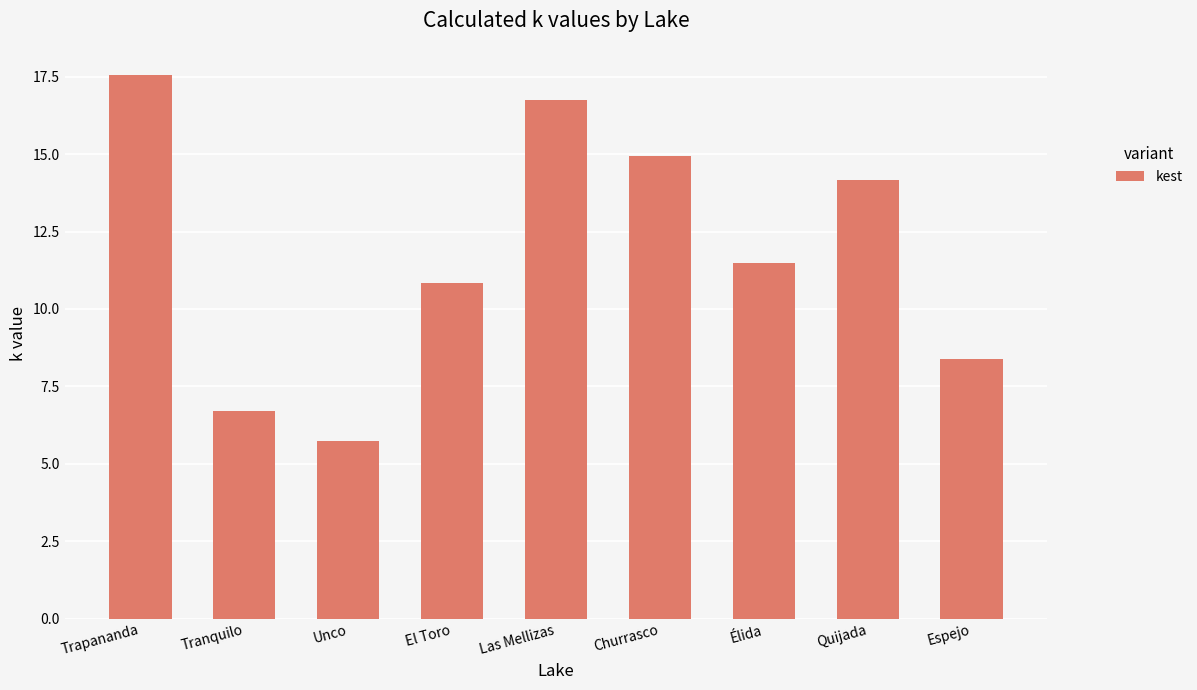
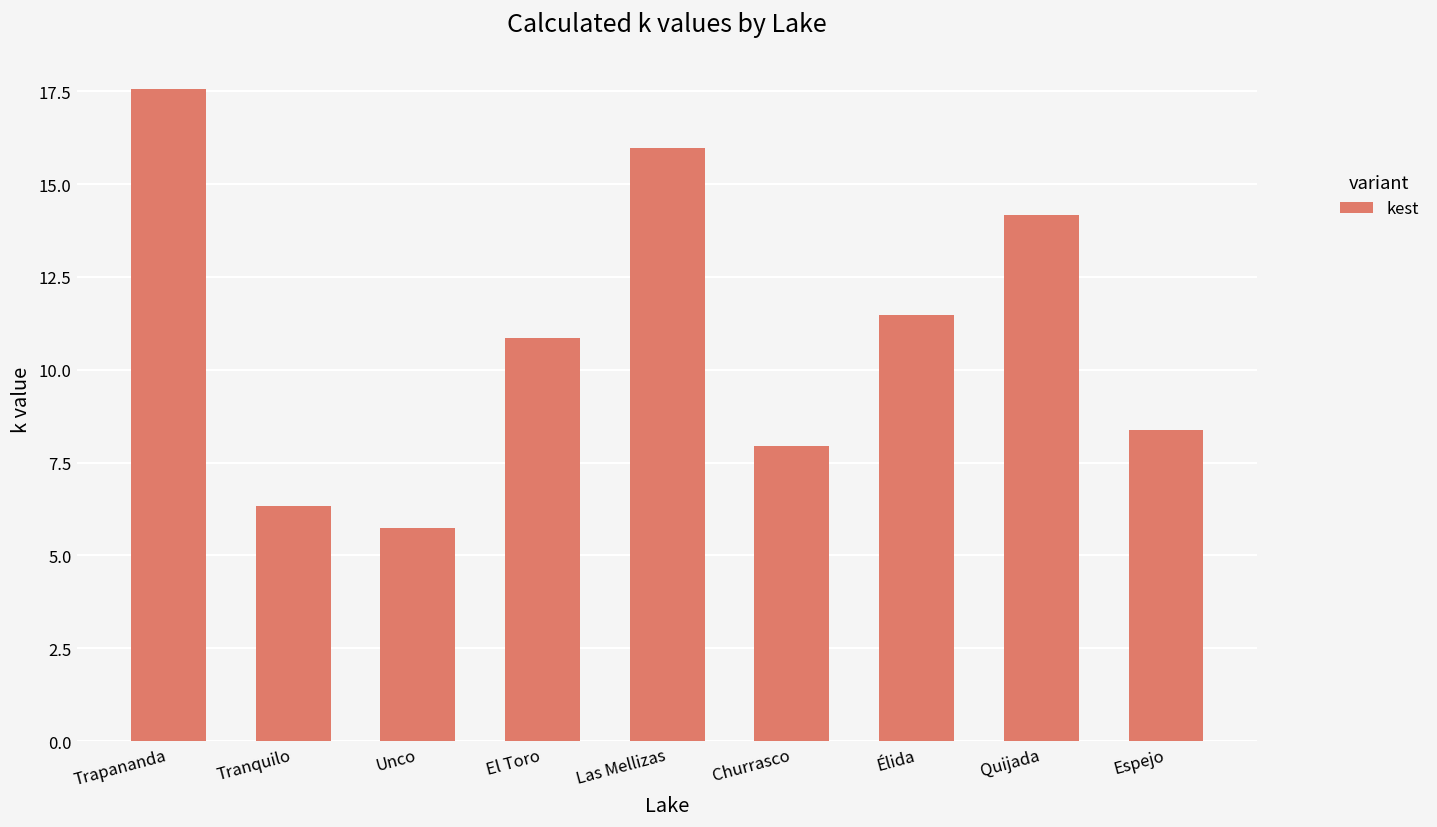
Tranquilo: 6.7 -> 6.3
Las Mellizas: 16.7 -> 16.0
Churrasco: 15.0 -> 8.0
